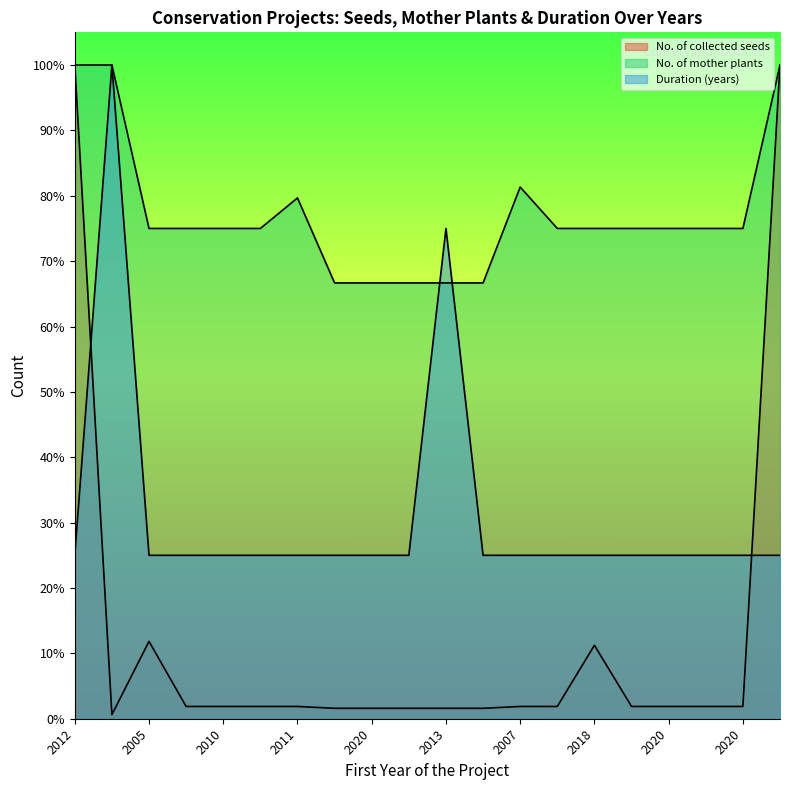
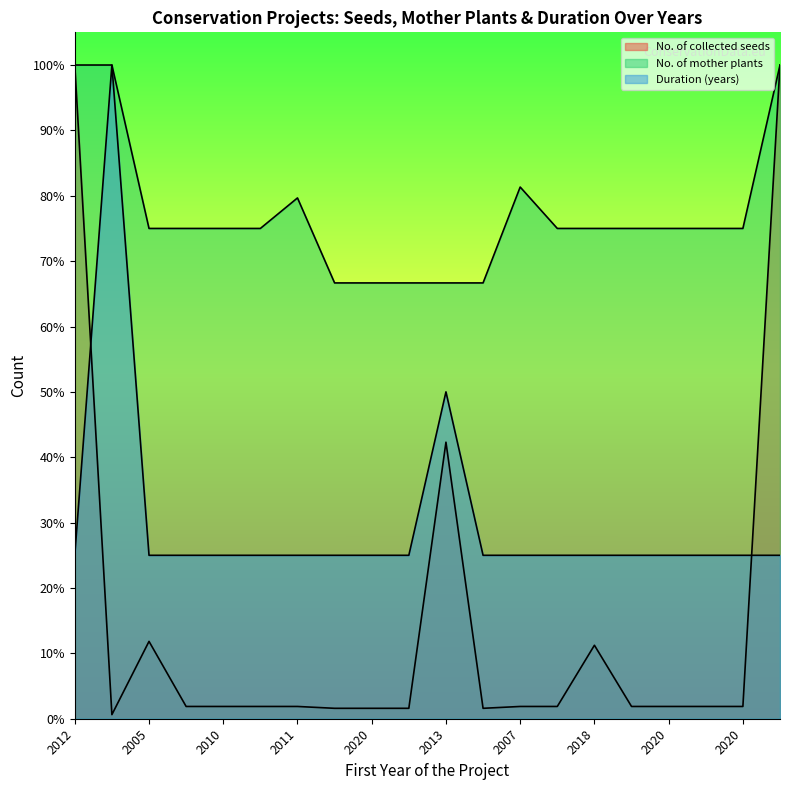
No. of collected seeds, 2013: 2% -> 42%
Duration (years), 2013: 75% -> 50%
